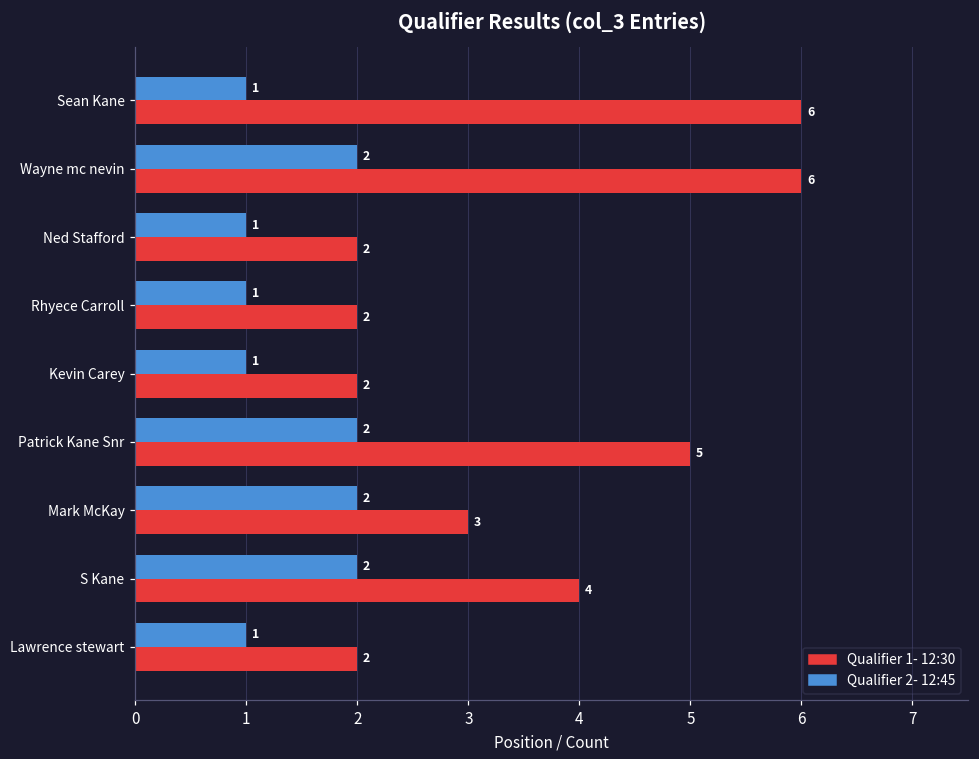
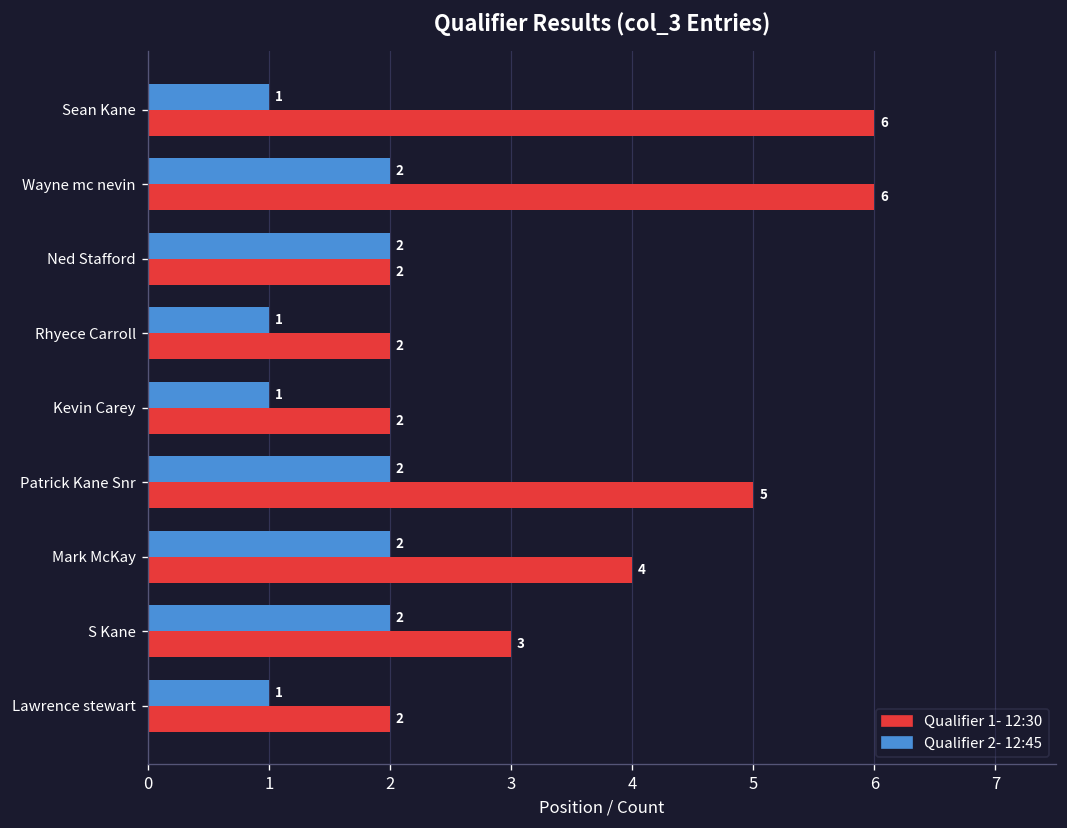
Qualifier 2- 12:45, Ned Stafford: 1 -> 2
Qualifier 1- 12:30, Mark McKay: 3 -> 4
Qualifier 1- 12:30, S Kane: 4 -> 3
